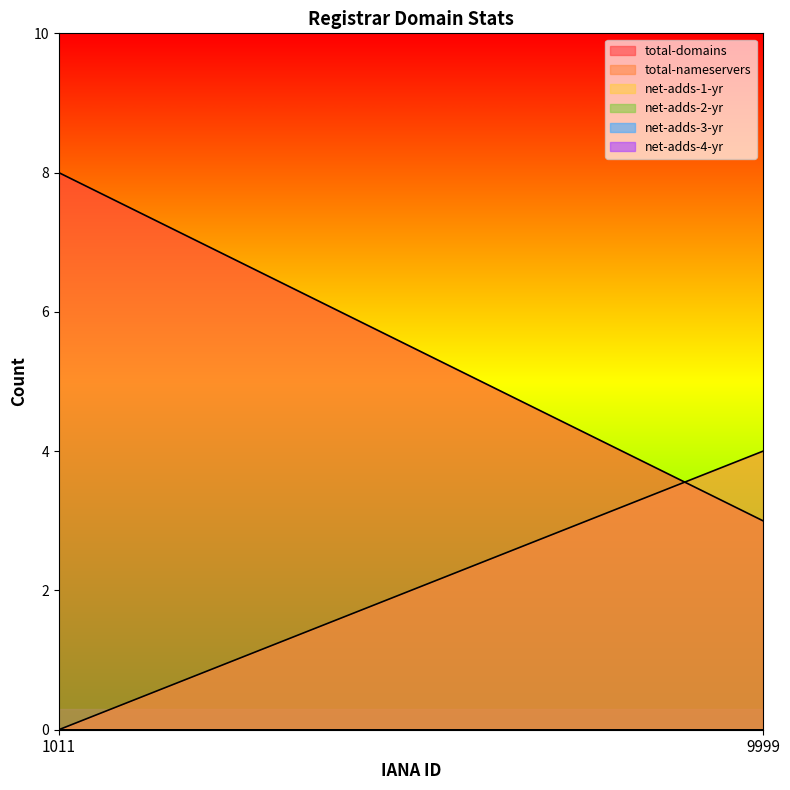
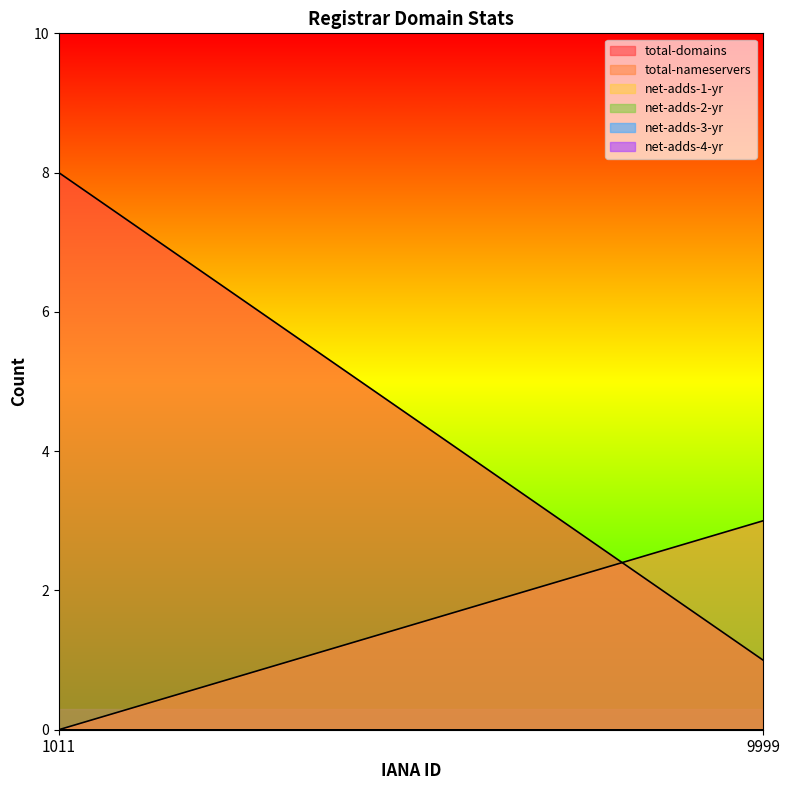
total-domains, 9999: 3 -> 1
total-nameservers, 9999: 4 -> 3
